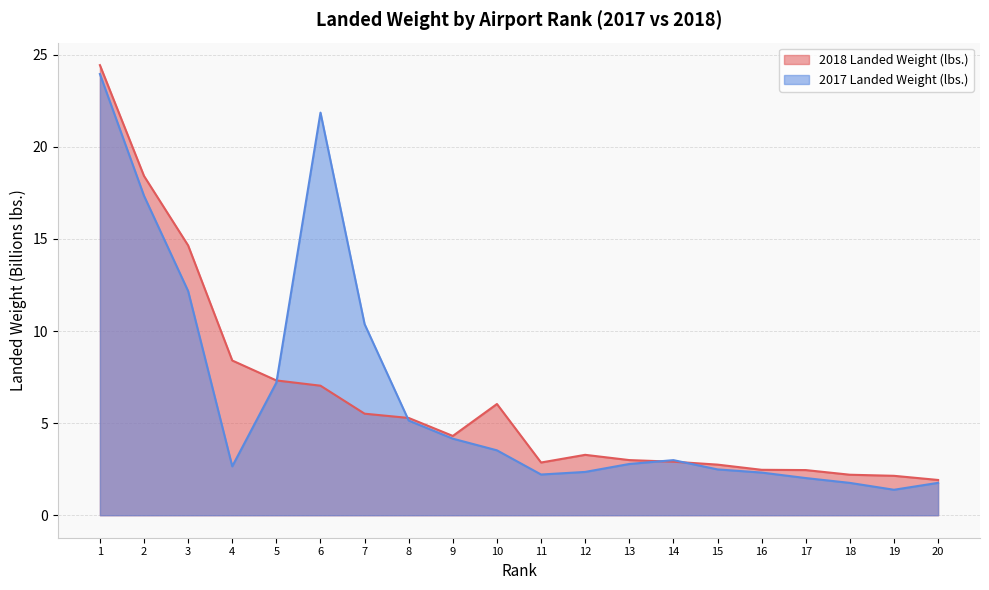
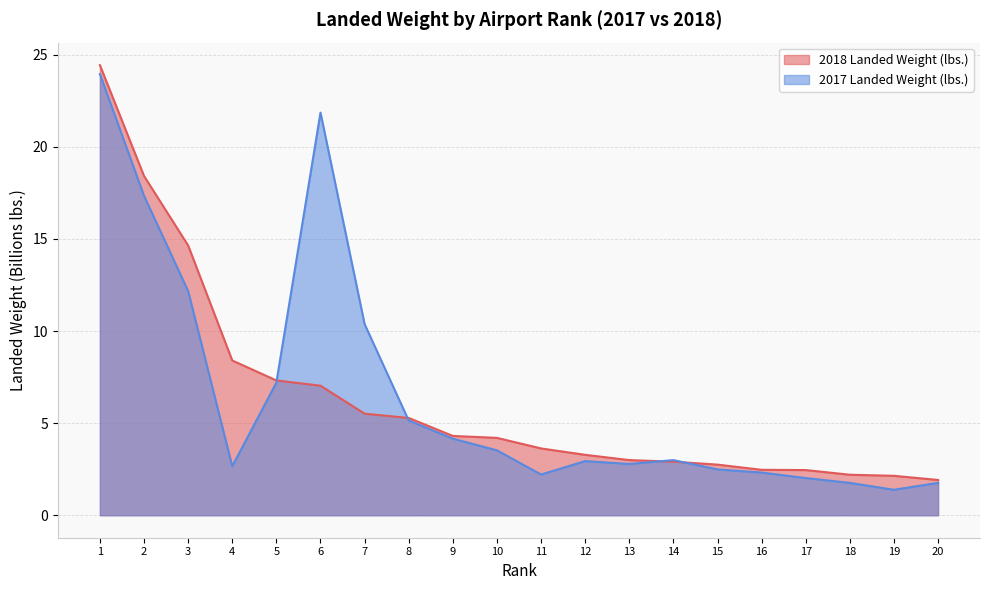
2018 Landed Weight (lbs.), 10: 6.0 -> 4.2
2018 Landed Weight (lbs.), 11: 2.9 -> 3.6
2017 Landed Weight (lbs.), 12: 2.4 -> 2.9
